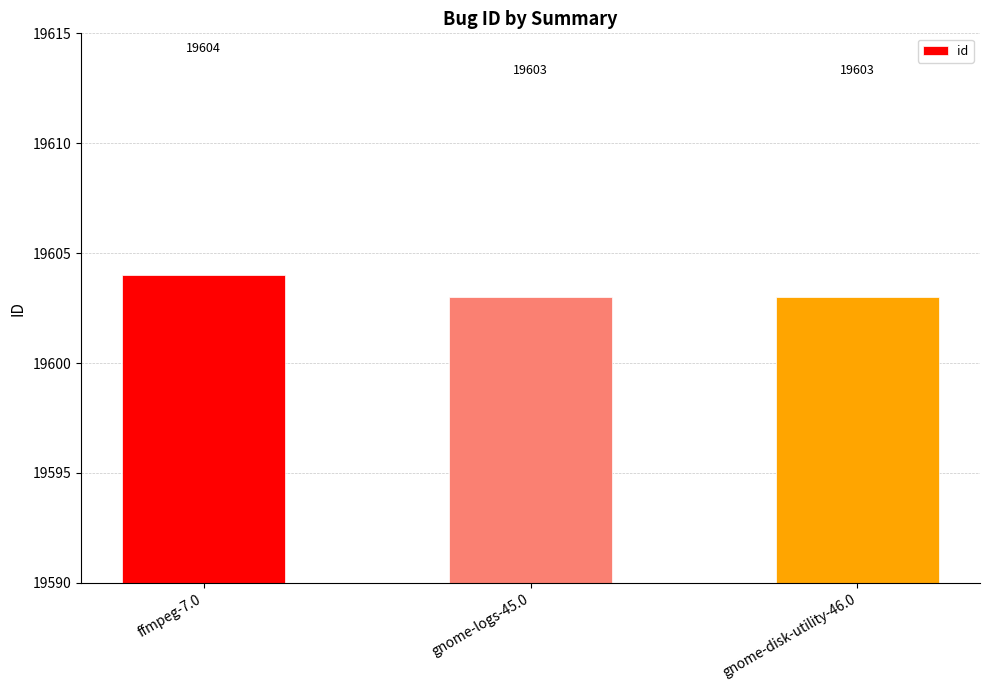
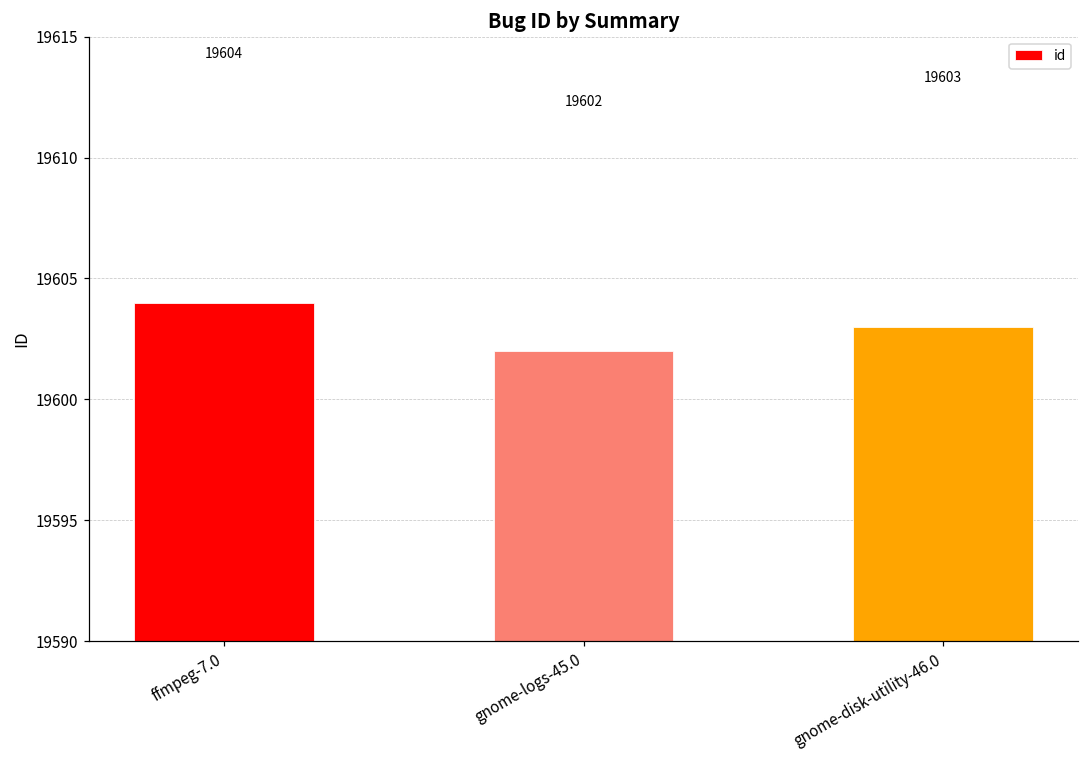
gnome-logs-45.0: 19603 -> 19602
